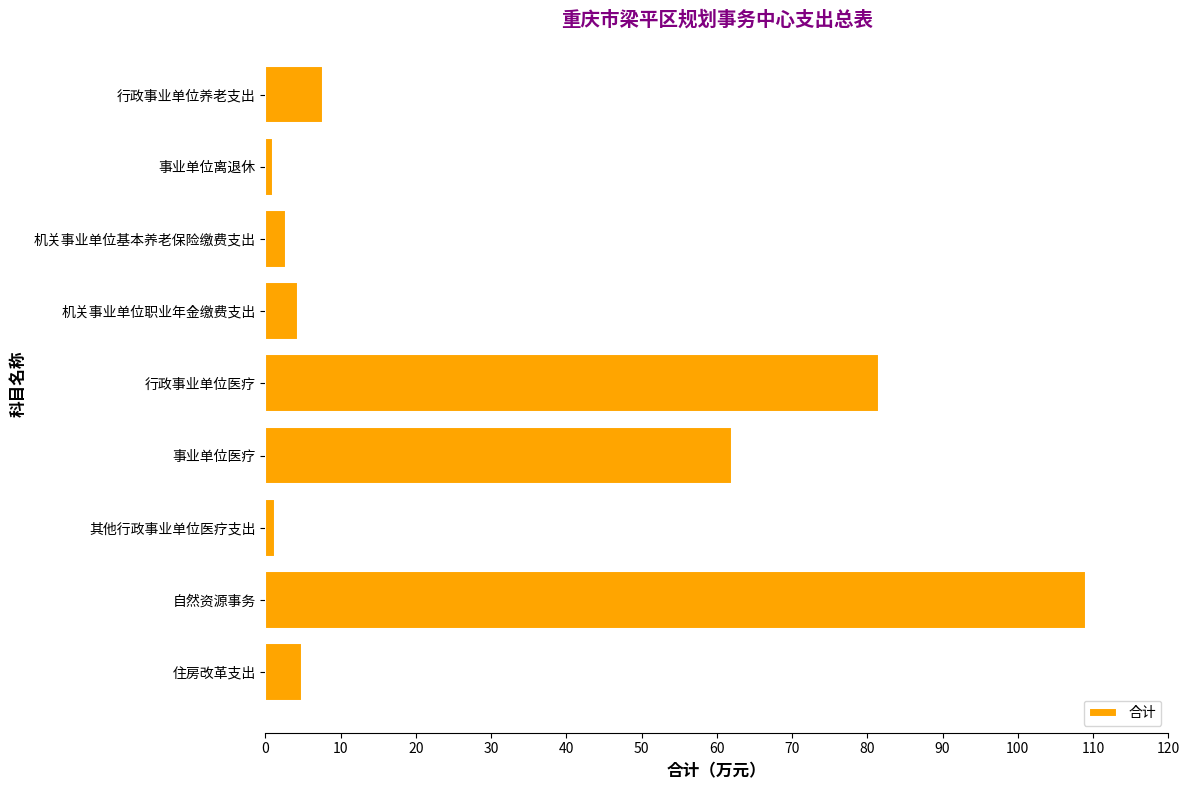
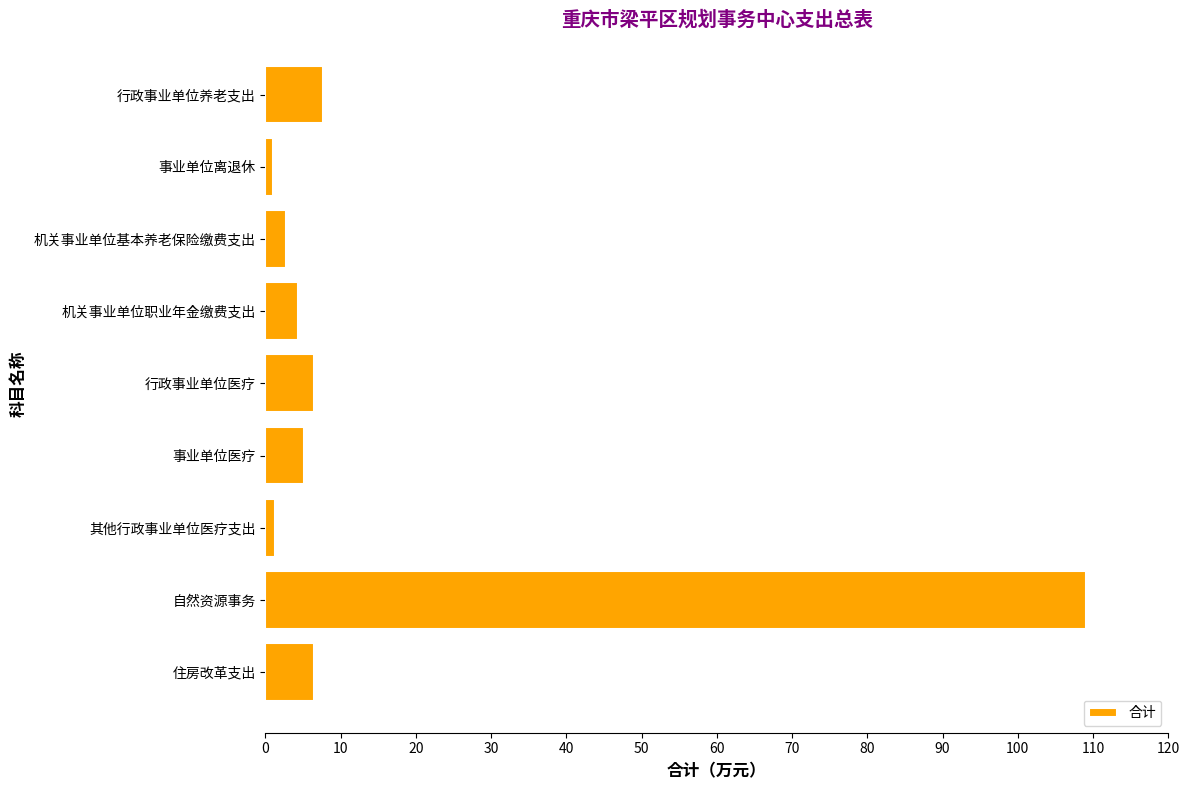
行政事业单位医疗: 82 -> 6
事业单位医疗: 62 -> 5
住房改革支出: 5 -> 6
